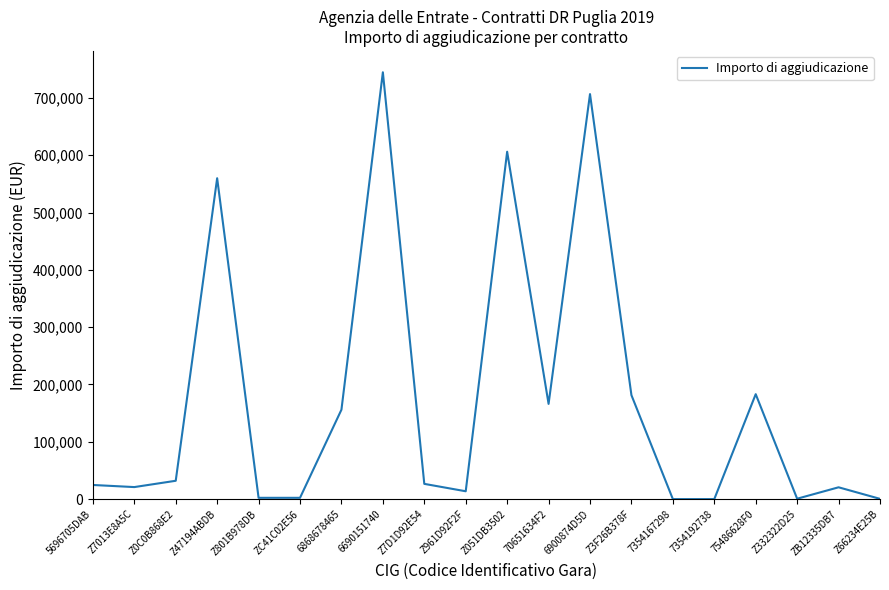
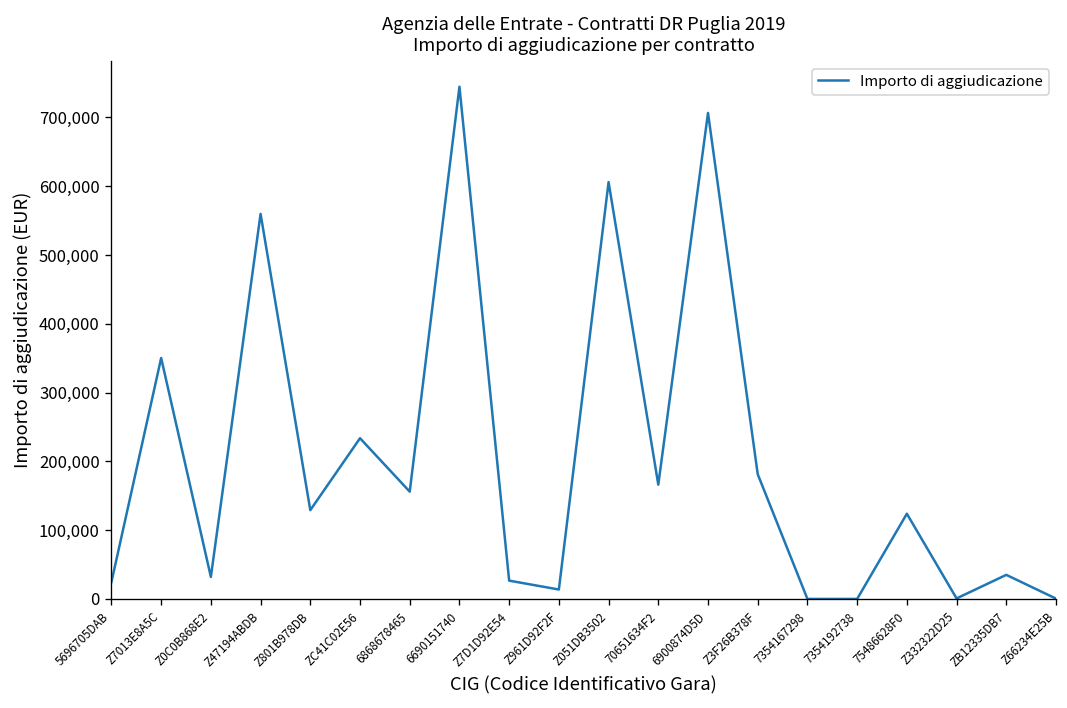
Z7013E8A5C: 20,000 -> 350,000
Z801B978DB: 0 -> 130,000
ZC41C02E56: 0 -> 230,000
75486628F0: 180,000 -> 120,000
ZB12335DB7: 20,000 -> 40,000
